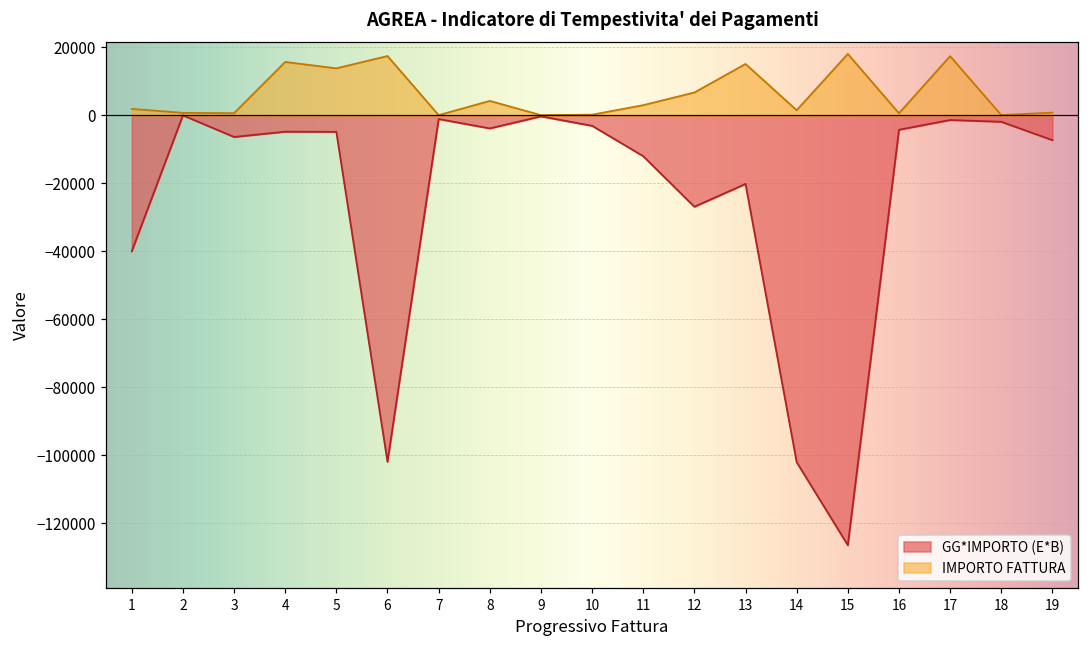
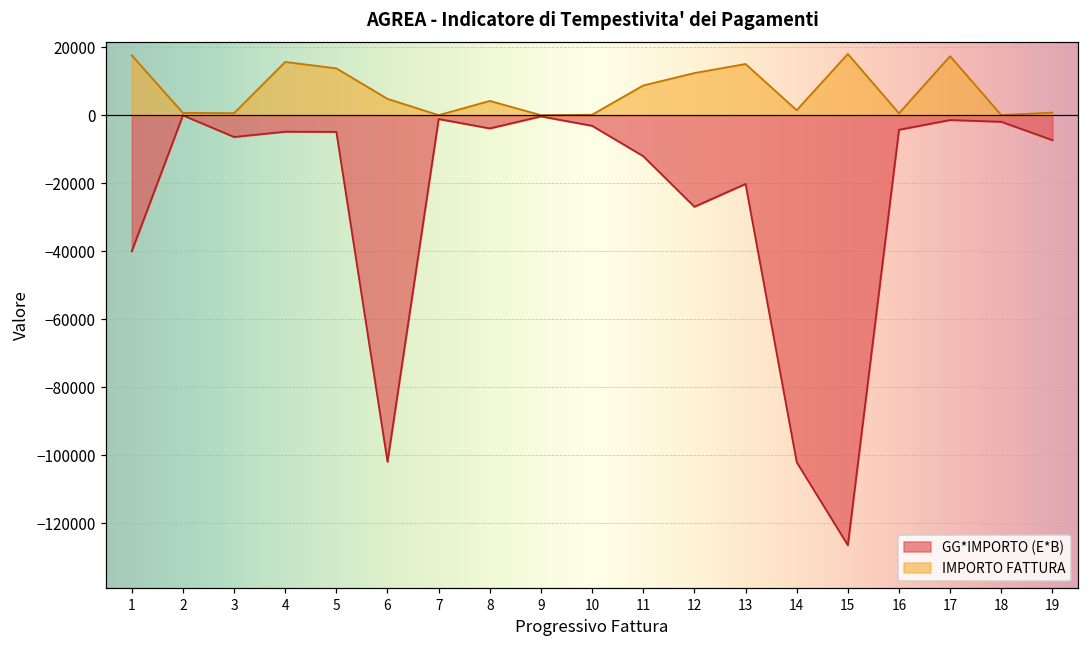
IMPORTO FATTURA, 1: 2000 -> 18000
IMPORTO FATTURA, 6: 17000 -> 5000
IMPORTO FATTURA, 11: 3000 -> 9000
IMPORTO FATTURA, 12: 7000 -> 12000
